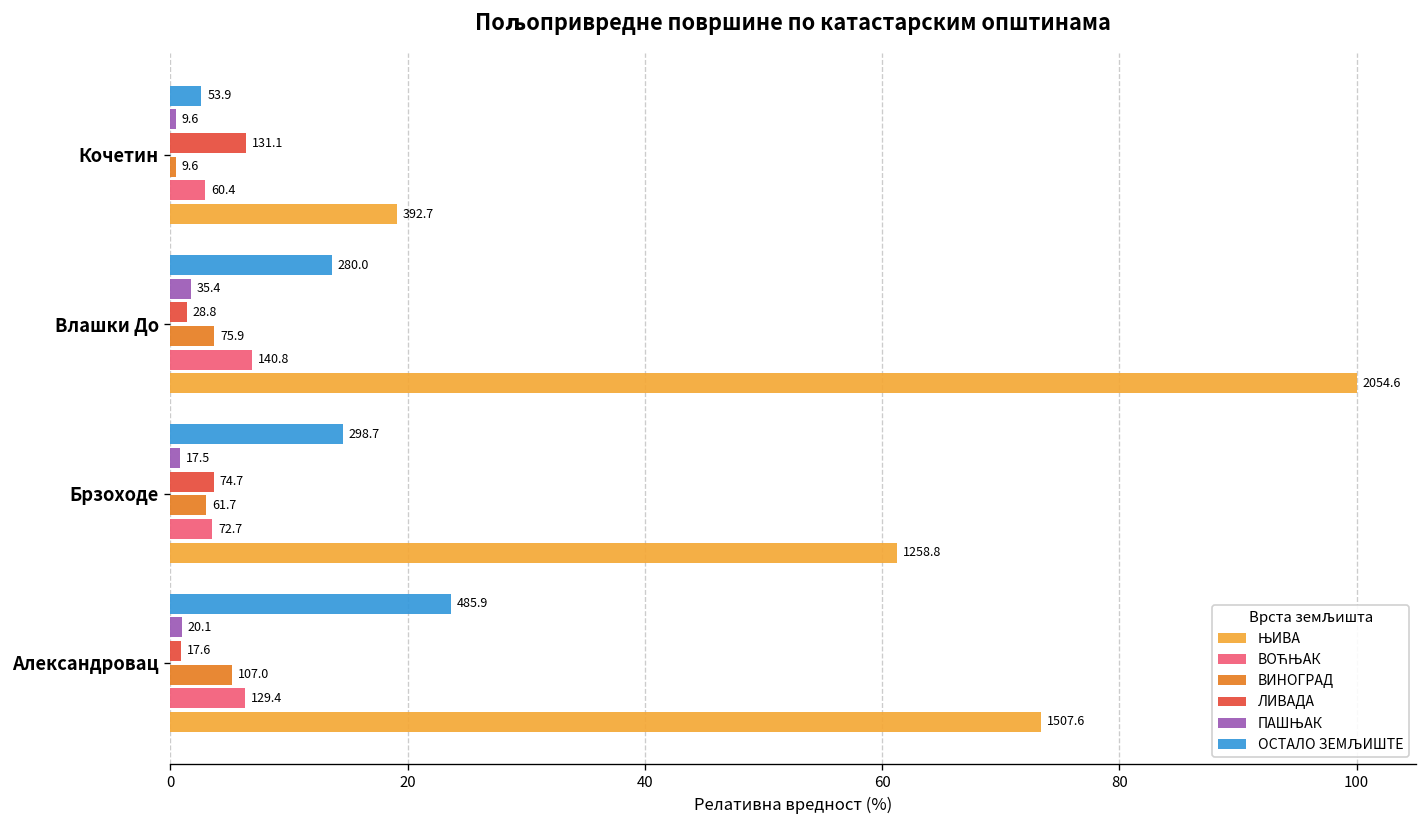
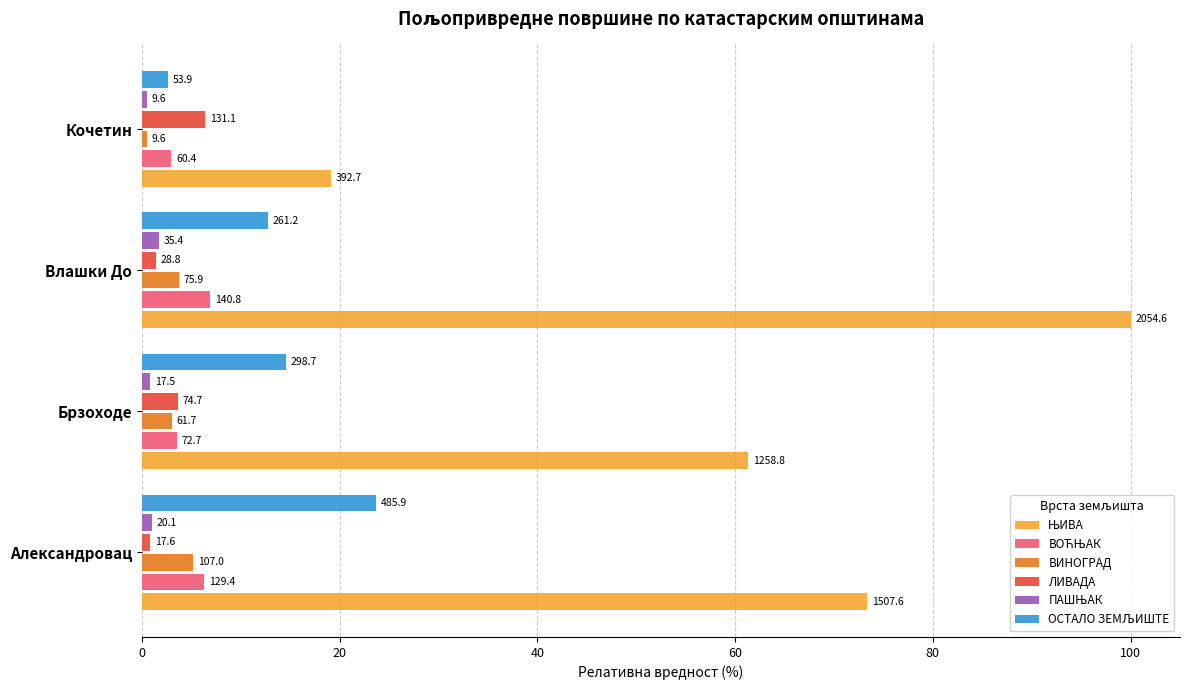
ОСТАЛО ЗЕМЉИШТЕ, Влашки До: 280.0 -> 261.2
